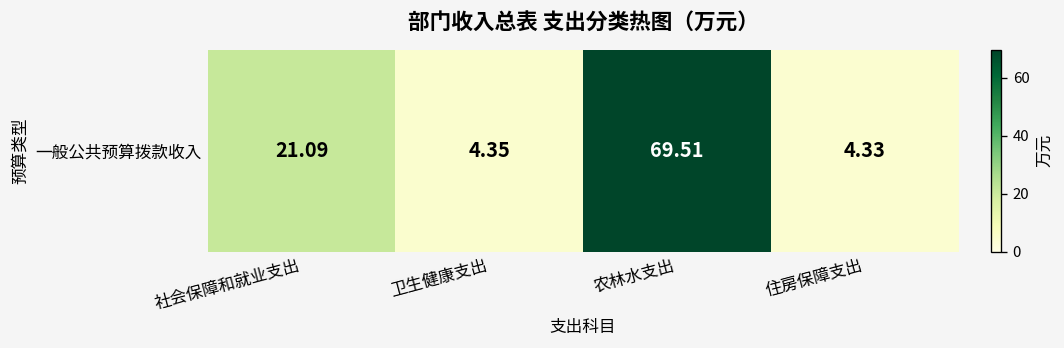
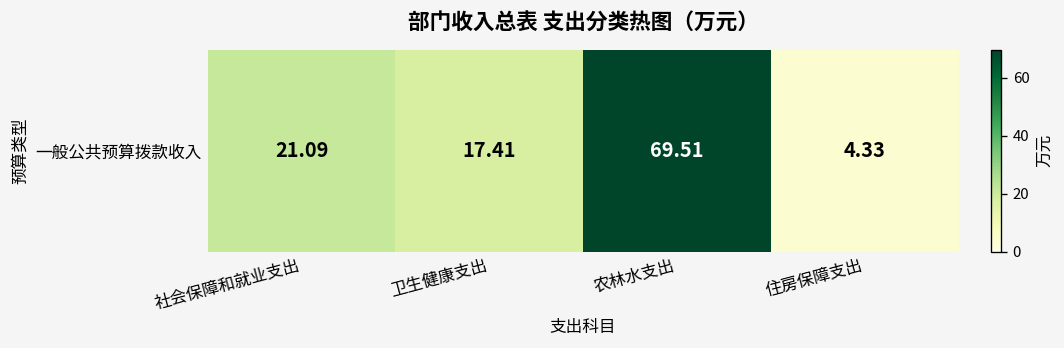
一般公共预算拨款收入, 卫生健康支出: 4.35 -> 17.41
